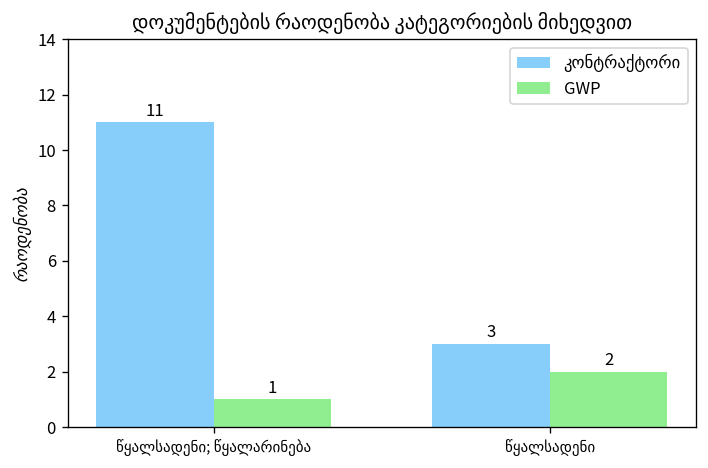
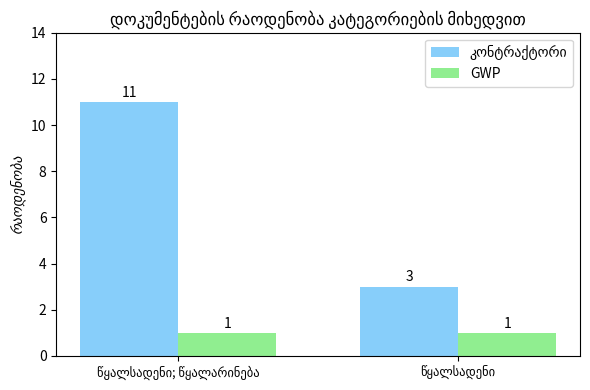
GWP, წყალსადენი: 2 -> 1
